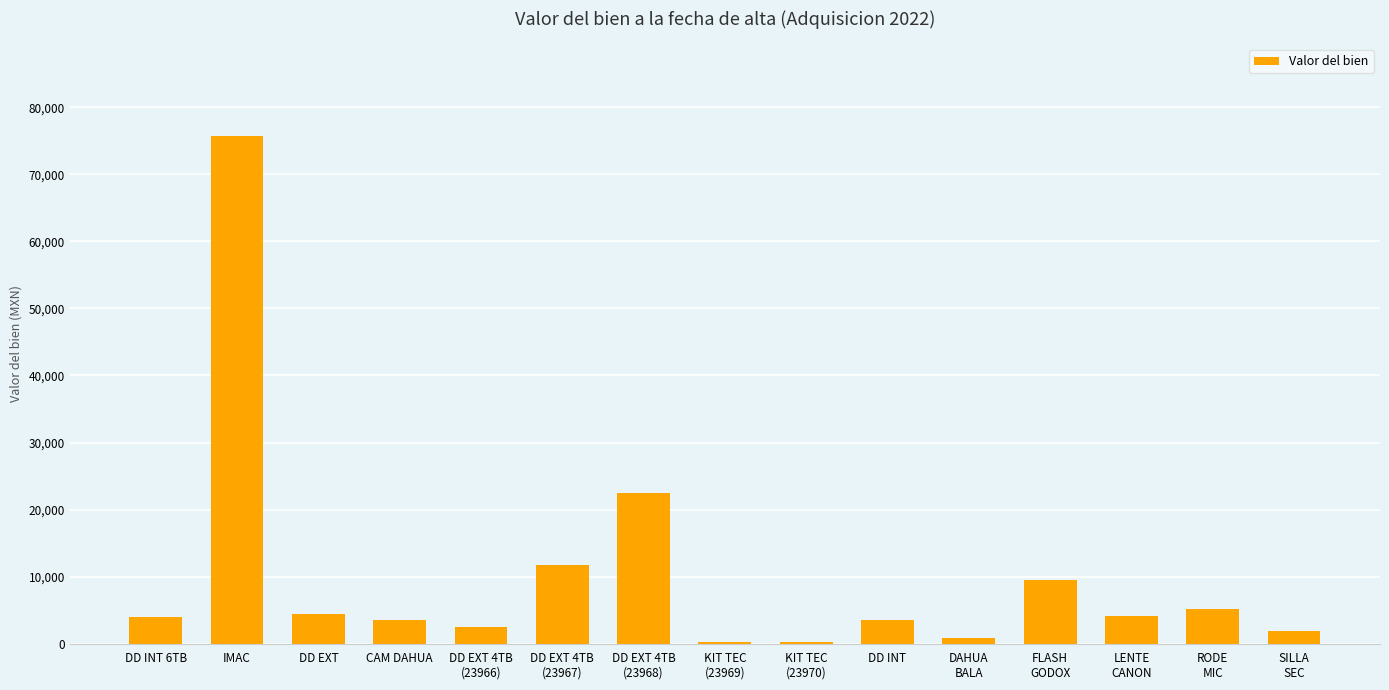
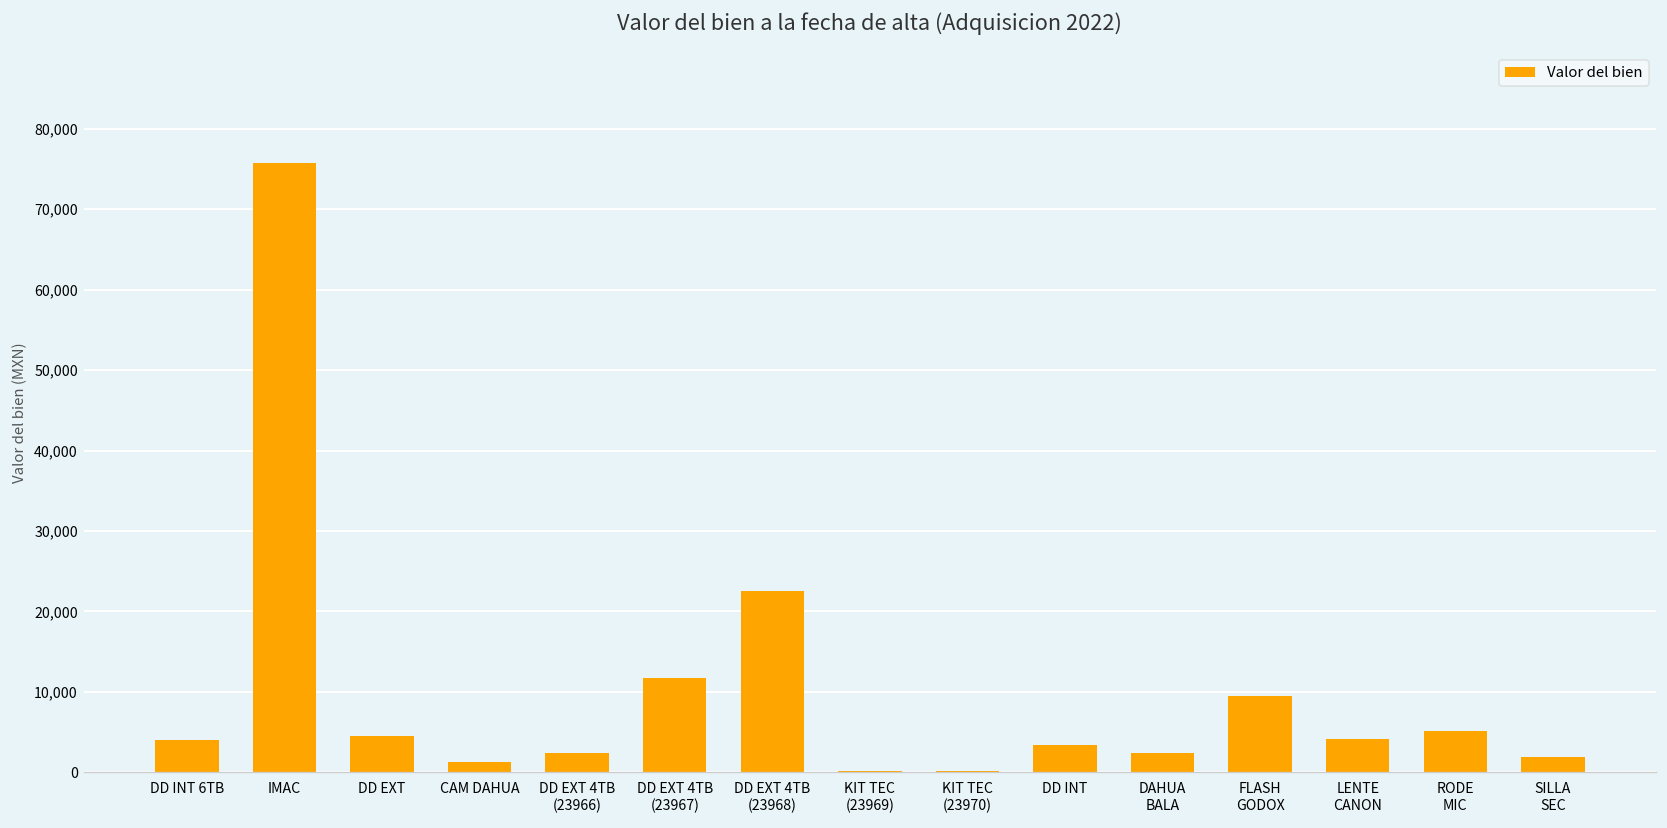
CAM DAHUA: 4,000 -> 1,000
DAHUA BALA: 1,000 -> 2,000
